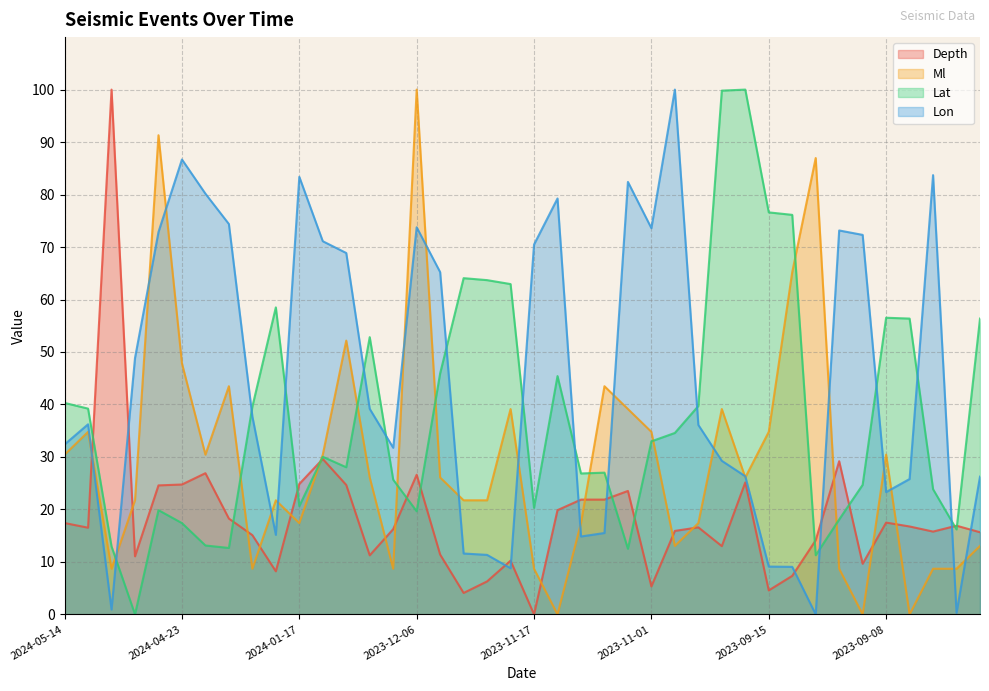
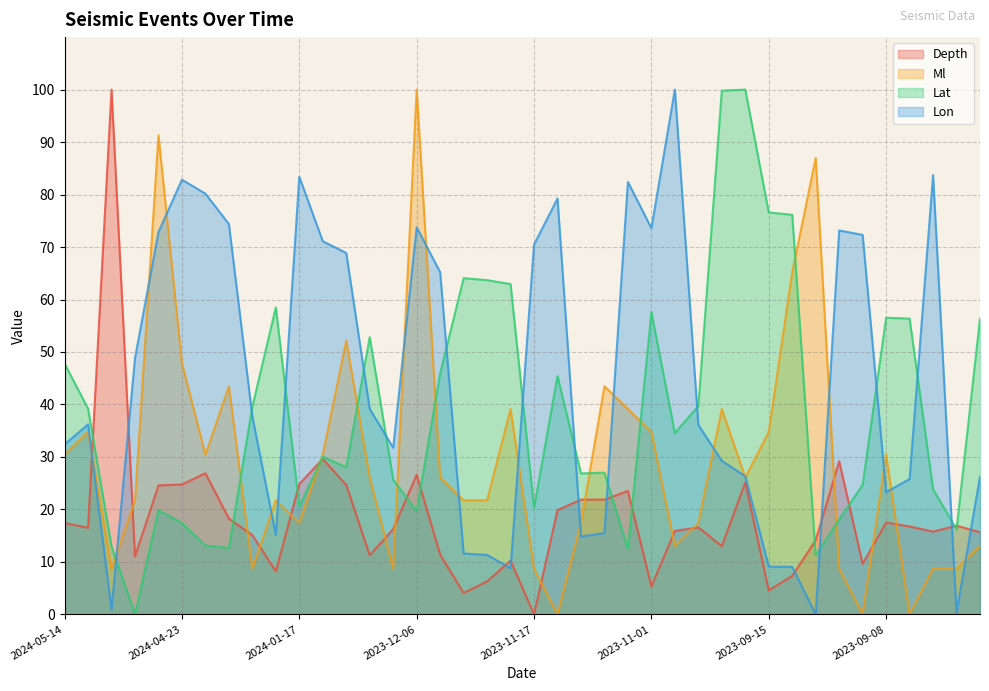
Lat, 2024-05-14: 40 -> 48
Lon, 2024-04-23: 87 -> 83
Lat, 2023-11-01: 33 -> 58
